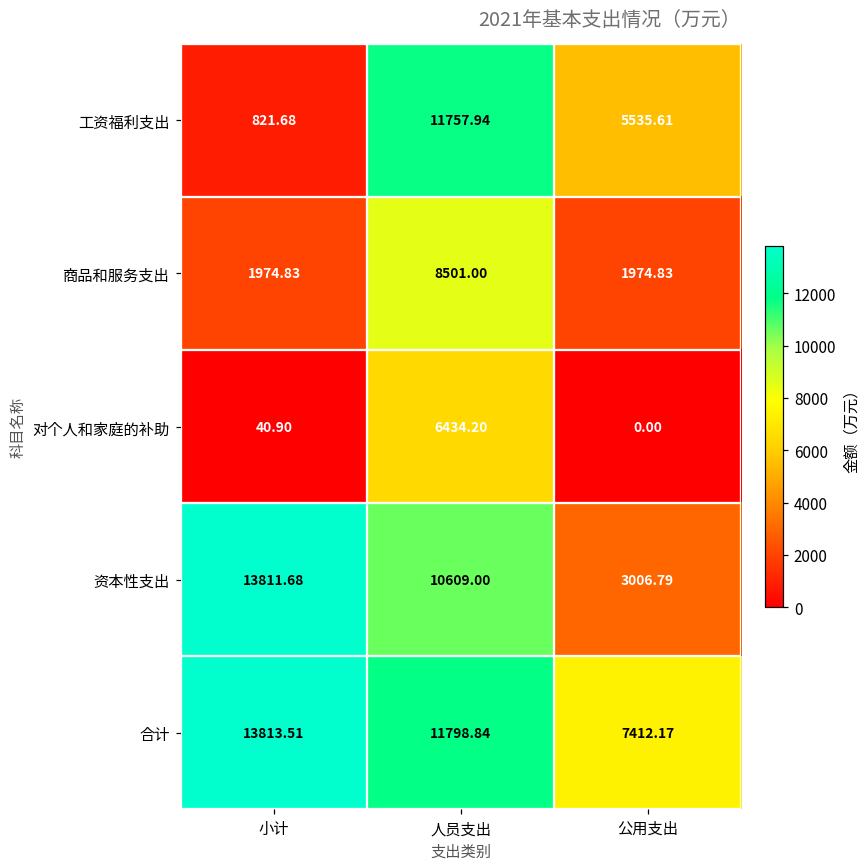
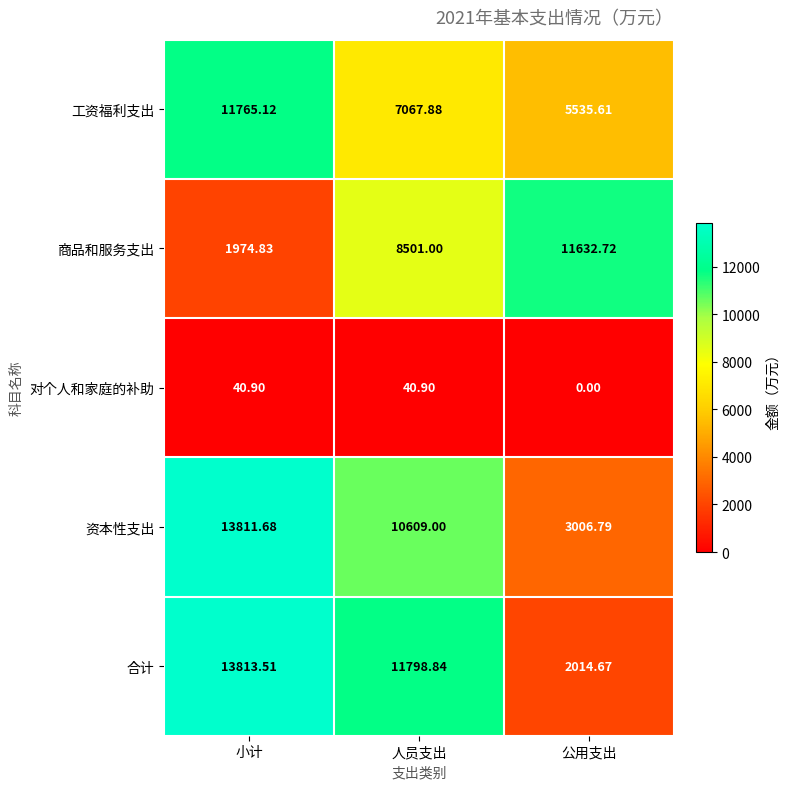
工资福利支出, 小计: 821.68 -> 11765.12
工资福利支出, 人员支出: 11757.94 -> 7067.88
商品和服务支出, 公用支出: 1974.83 -> 11632.72
对个人和家庭的补助, 人员支出: 6434.20 -> 40.90
合计, 公用支出: 7412.17 -> 2014.67
